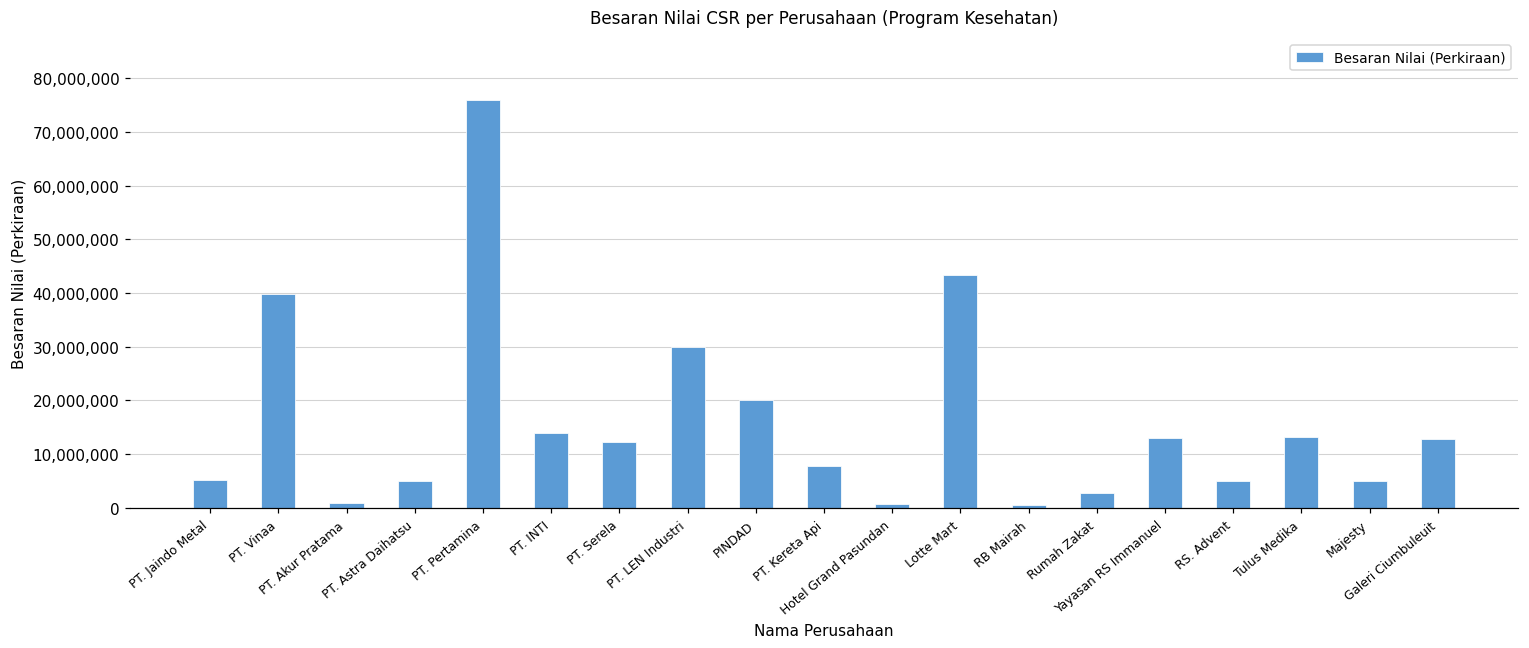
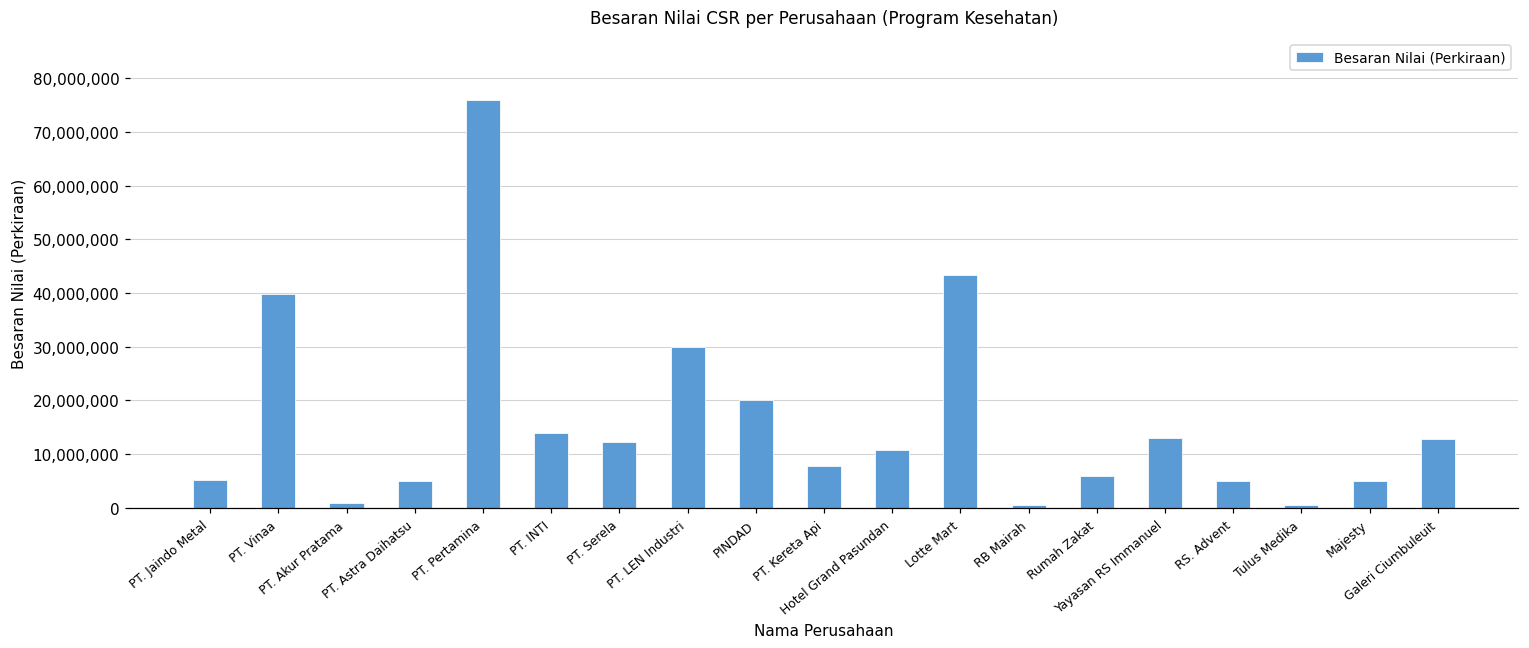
Hotel Grand Pasundan: 1,000,000 -> 11,000,000
Rumah Zakat: 3,000,000 -> 6,000,000
Tulus Medika: 13,000,000 -> 1,000,000
